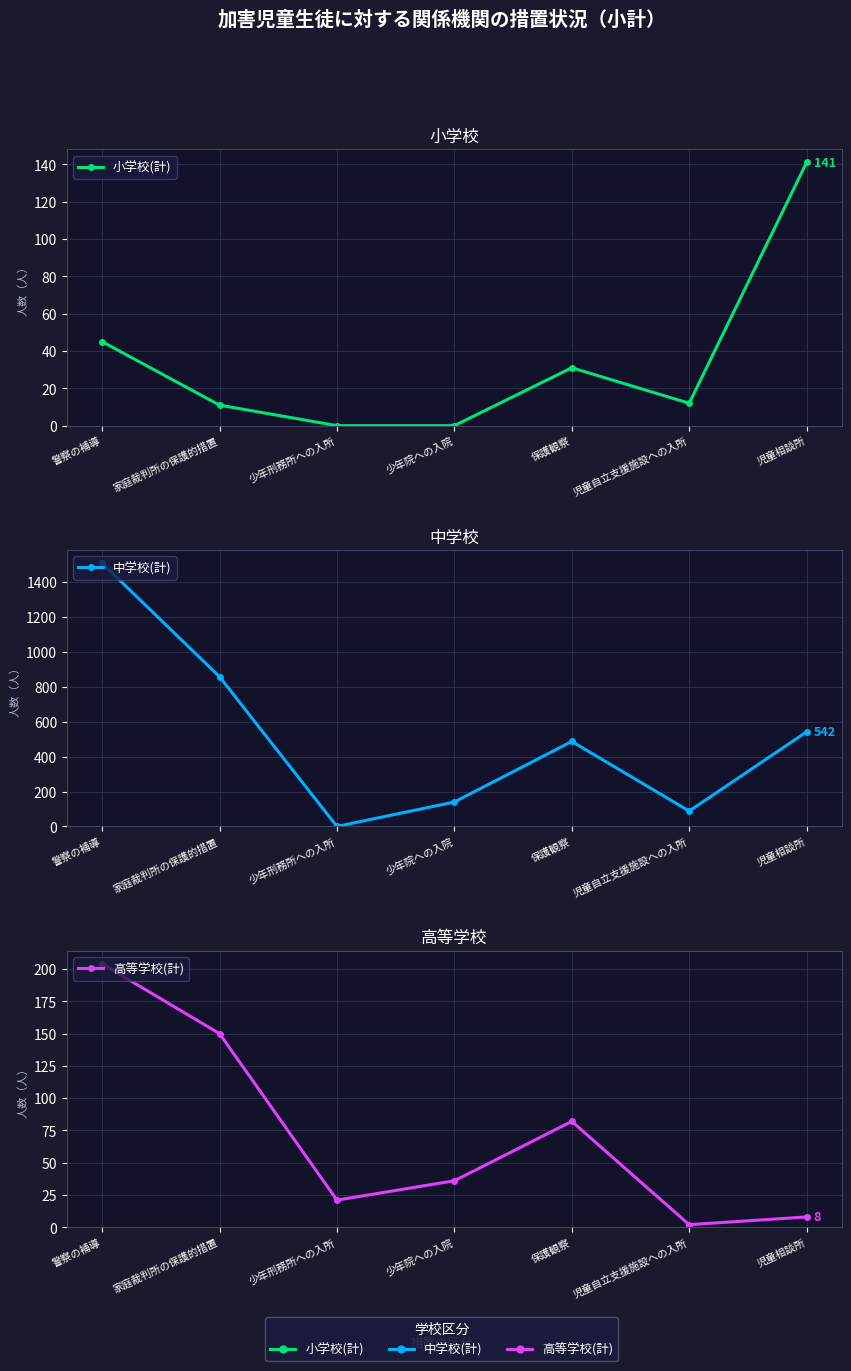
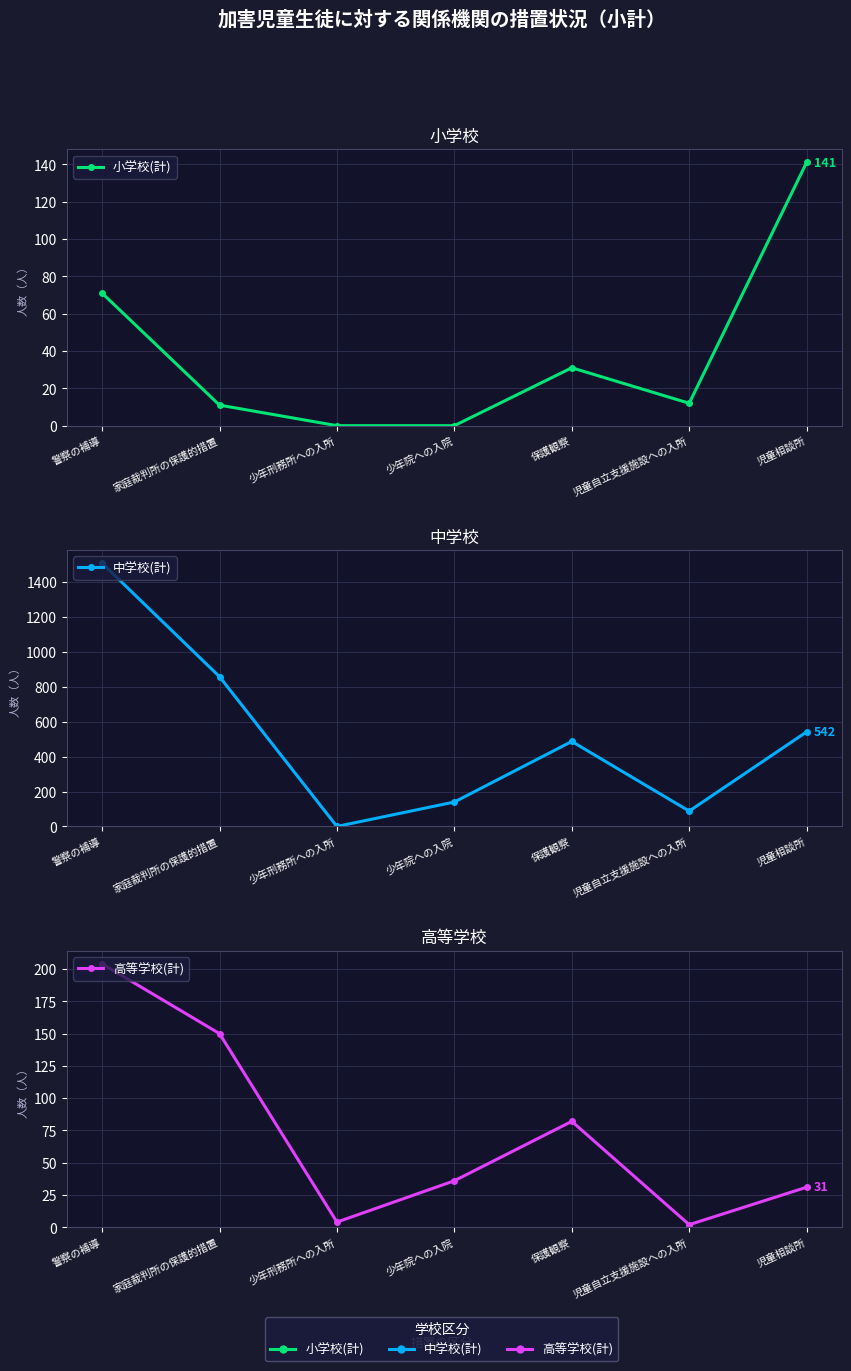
小学校, 警察の補導: 45 -> 71
高等学校, 少年刑務所への入所: 21 -> 4
高等学校, 児童相談所: 8 -> 31
